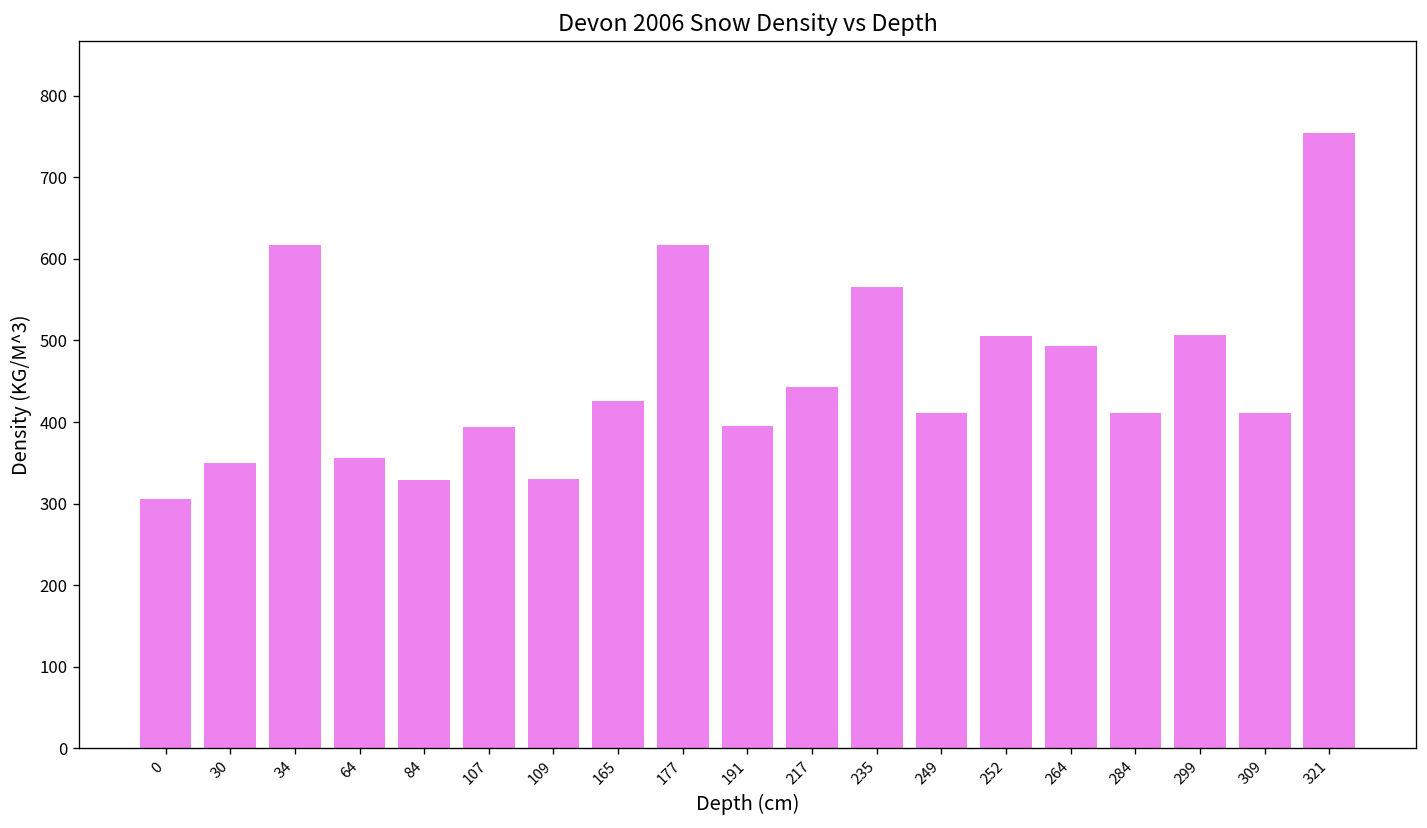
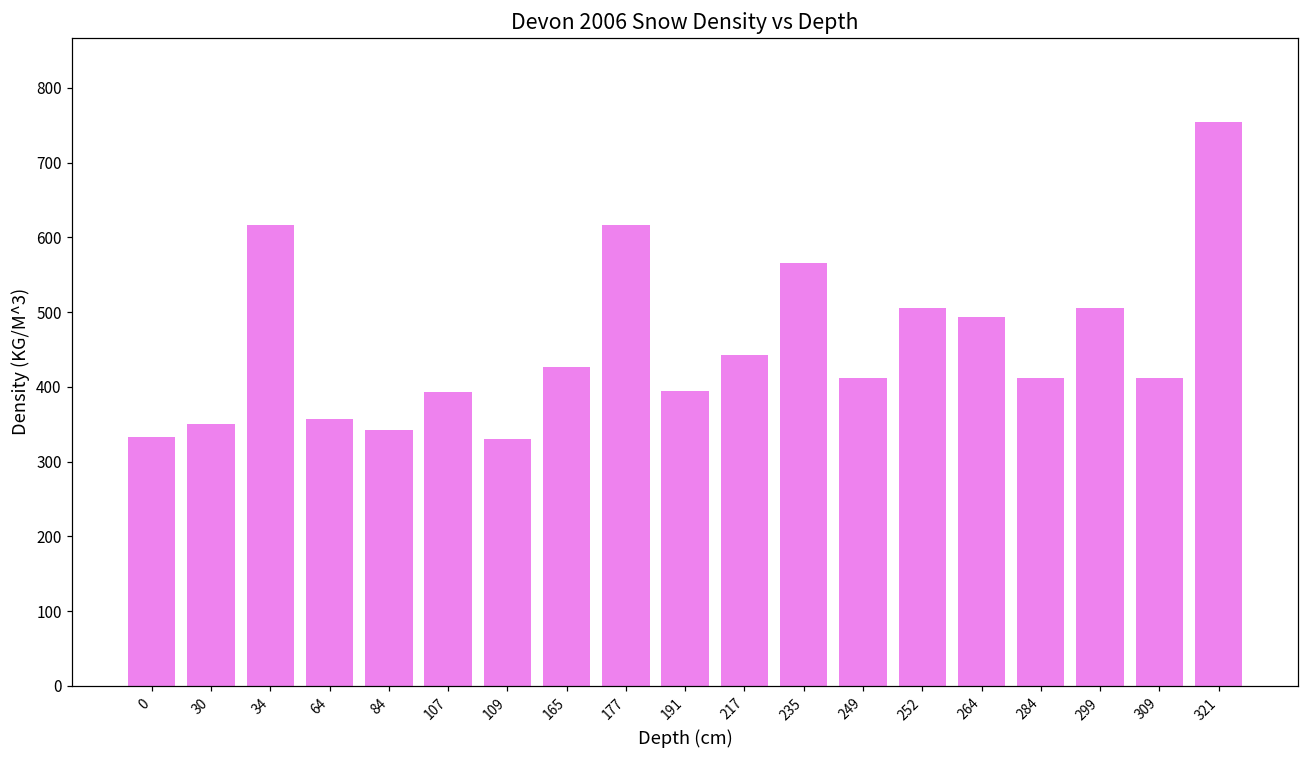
0: 310 -> 330
84: 330 -> 340
